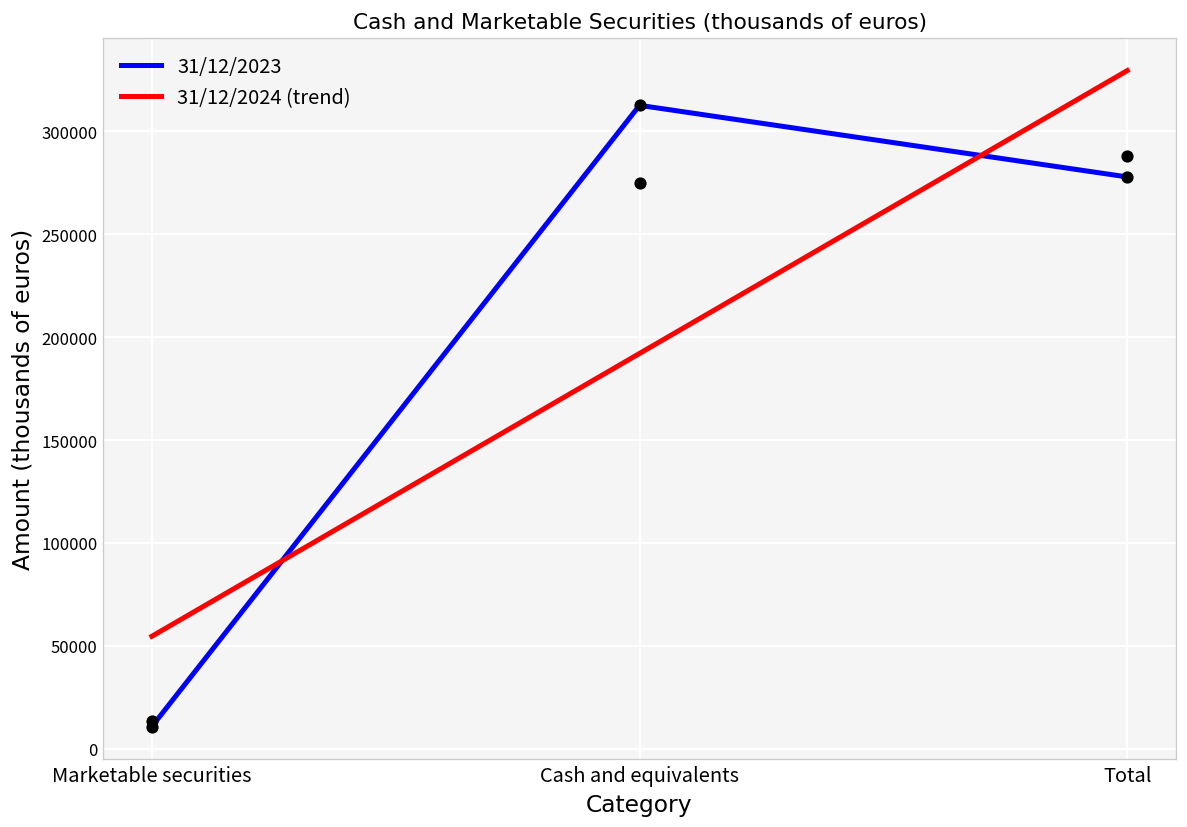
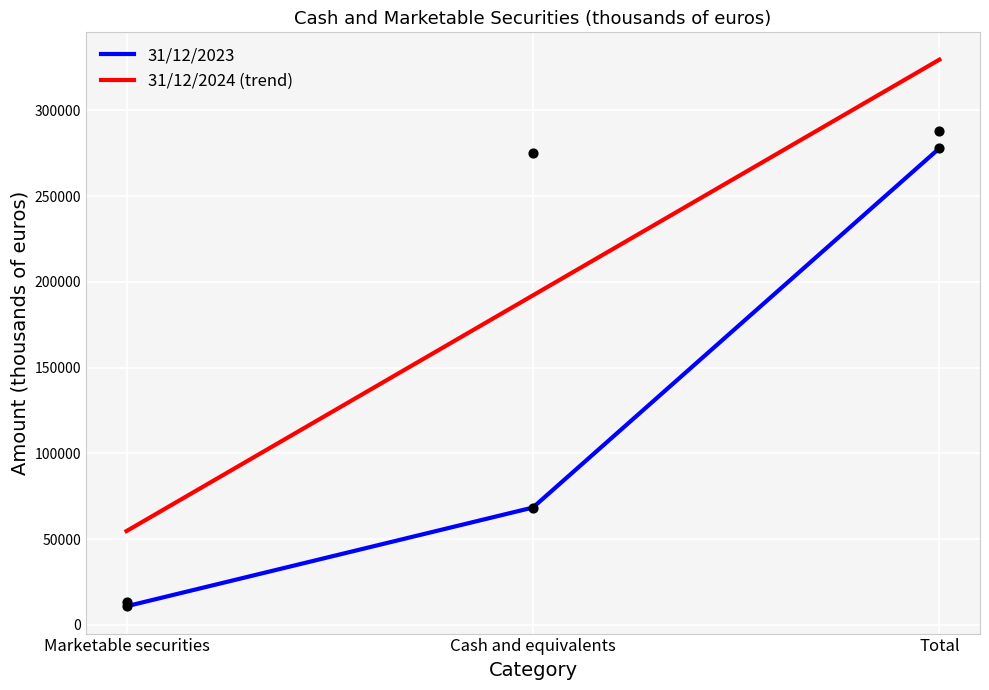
31/12/2023, Cash and equivalents: 313000 -> 68000
